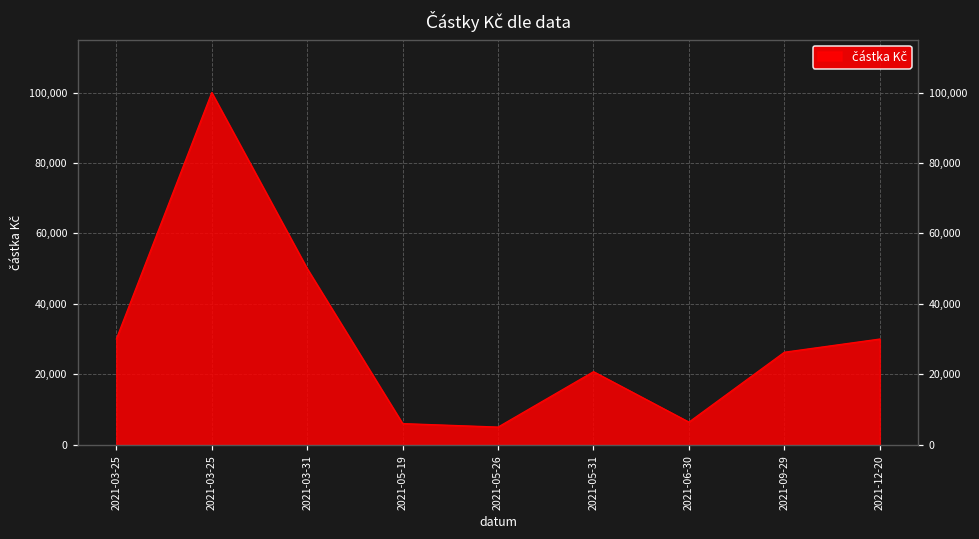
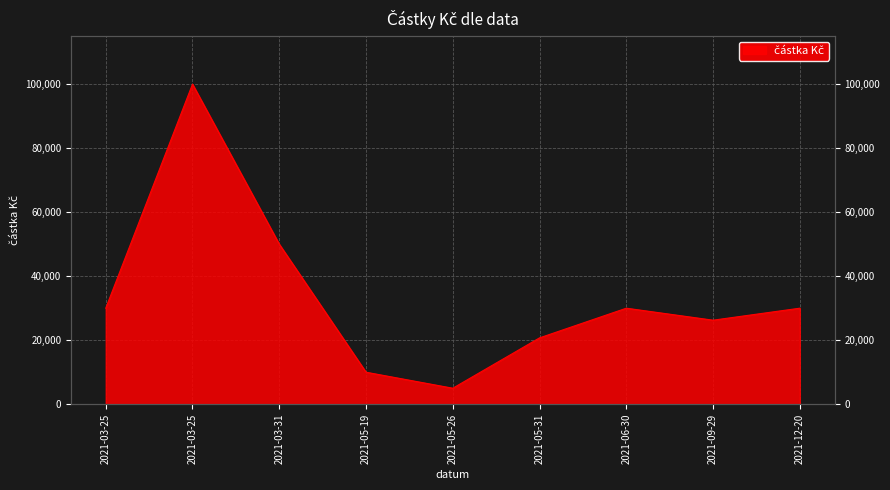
2021-05-19: 6,000 -> 10,000
2021-06-30: 6,000 -> 30,000
